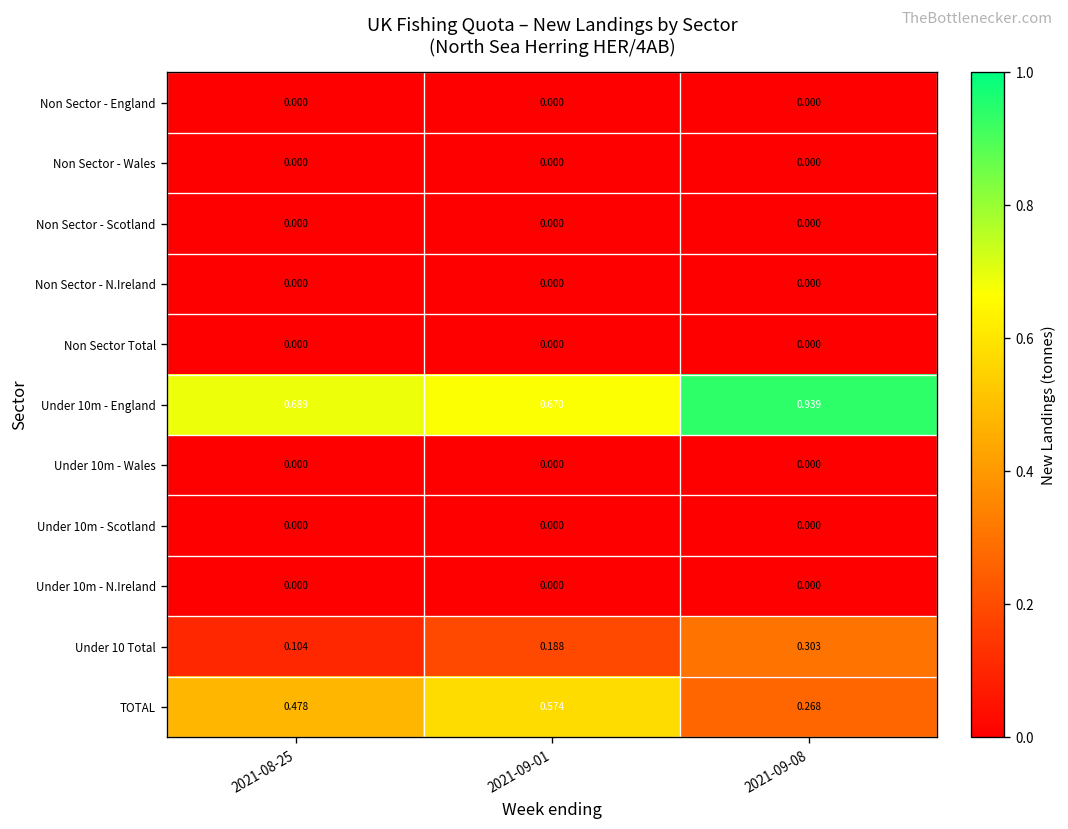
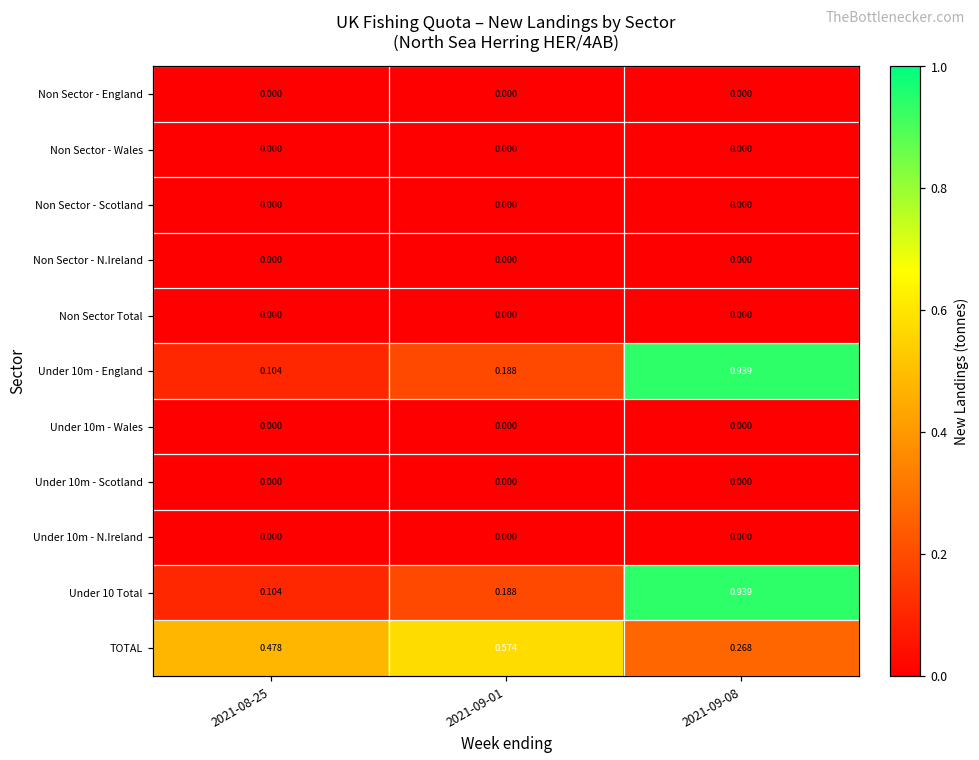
Under 10m - England, 2021-08-25: 0.689 -> 0.104
Under 10m - England, 2021-09-01: 0.670 -> 0.188
Under 10 Total, 2021-09-08: 0.303 -> 0.939
